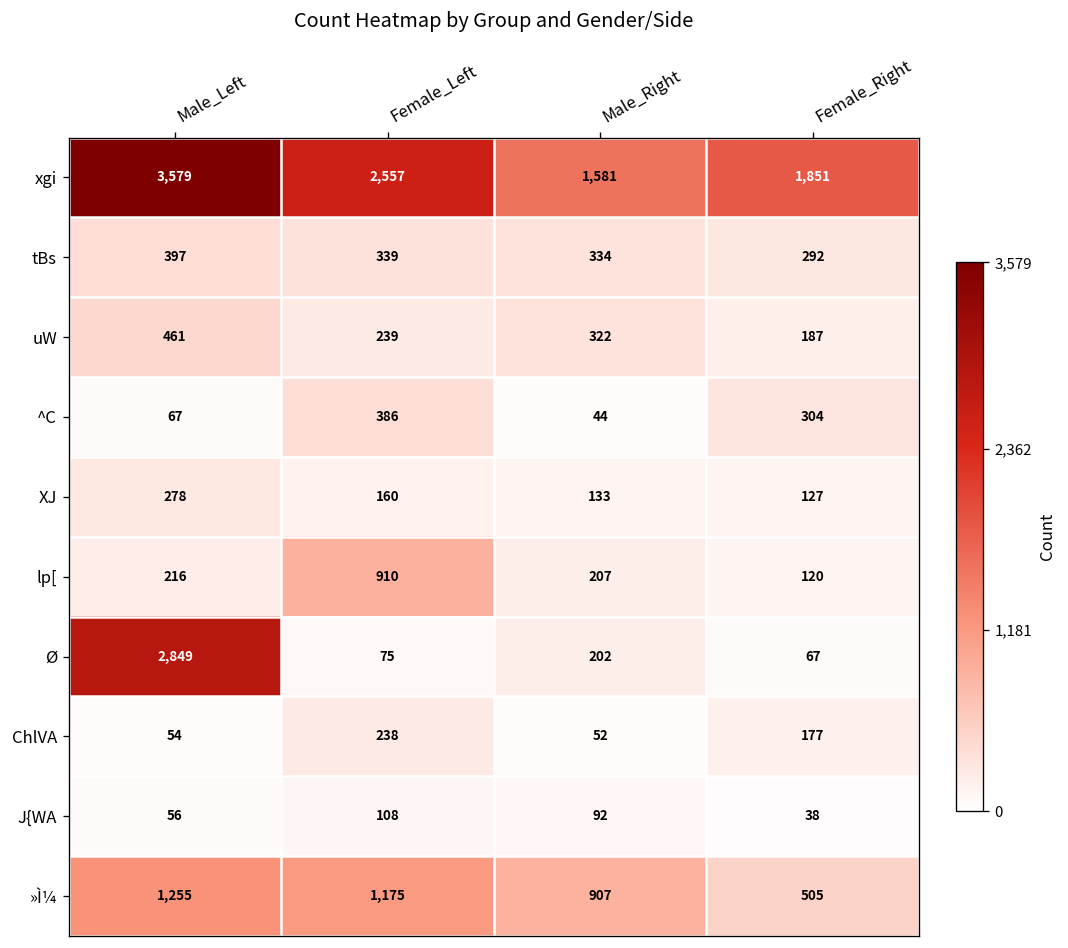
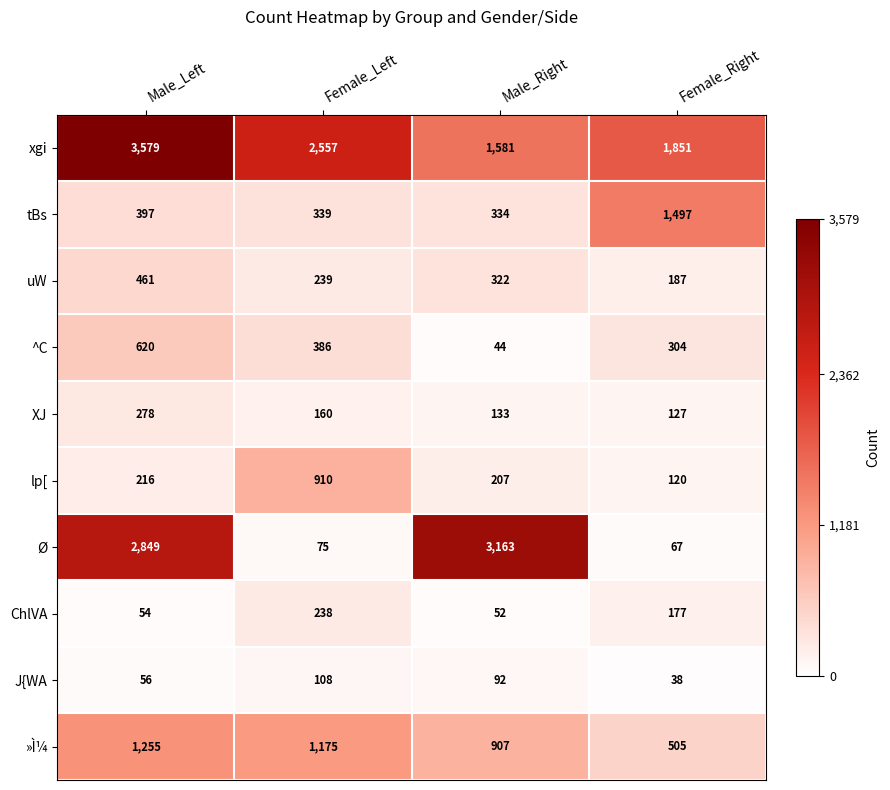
tBs, Female_Right: 292 -> 1,497
^C, Male_Left: 67 -> 620
Ø, Male_Right: 202 -> 3,163
